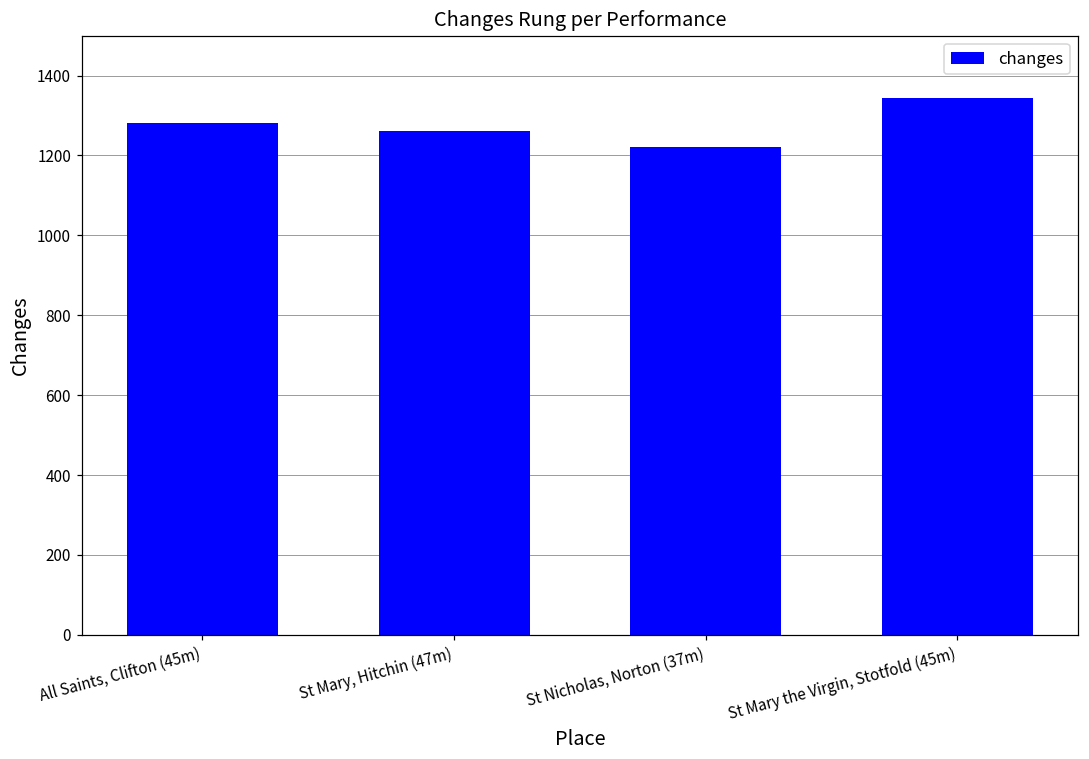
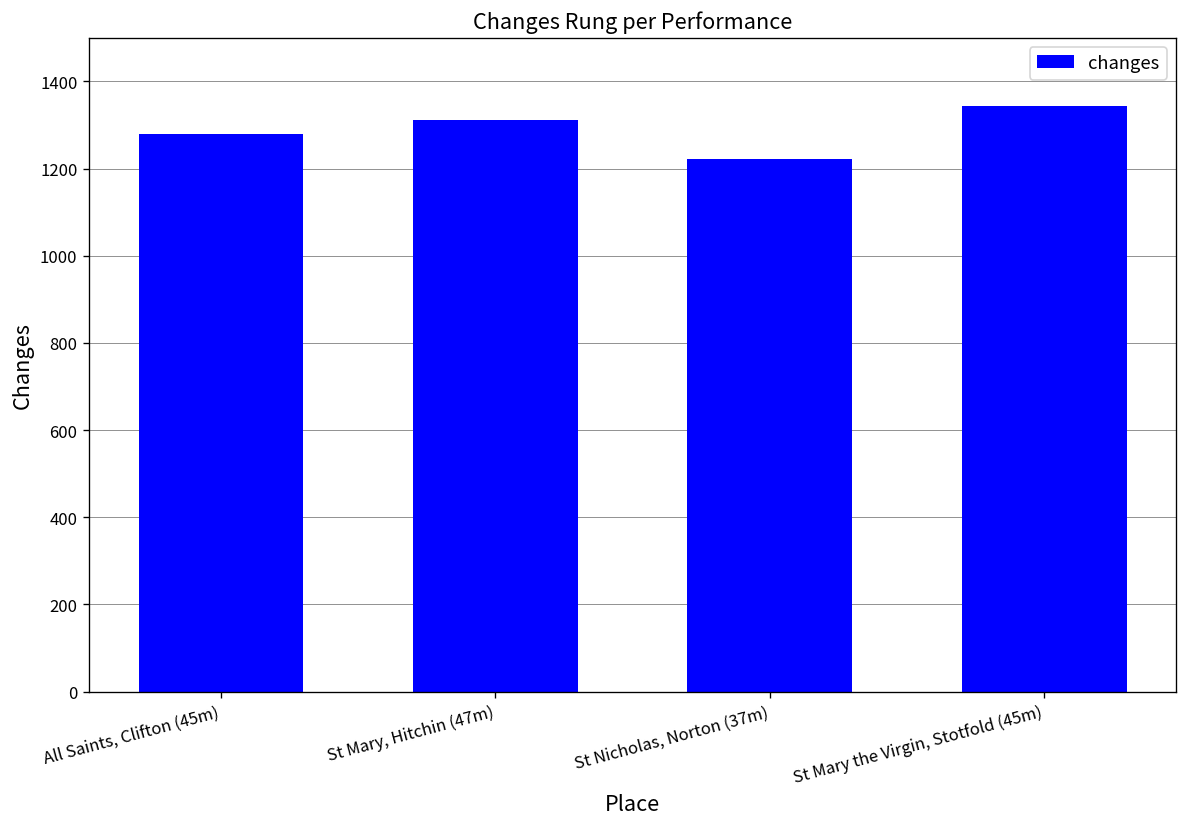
St Mary, Hitchin (47m): 1260 -> 1310
